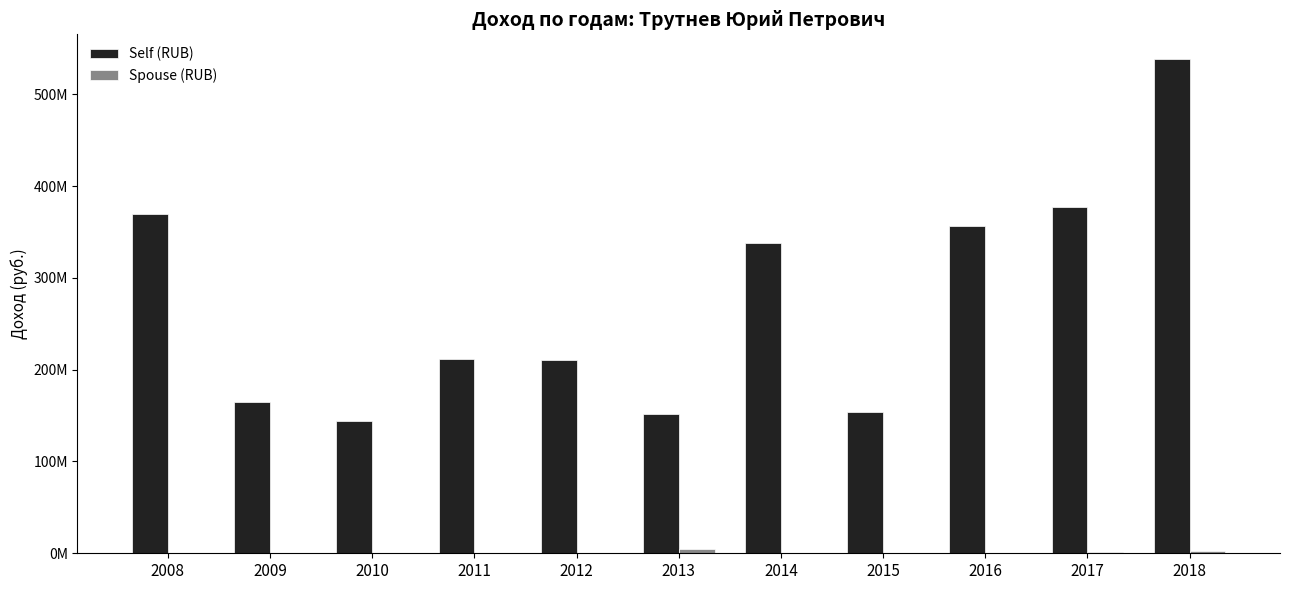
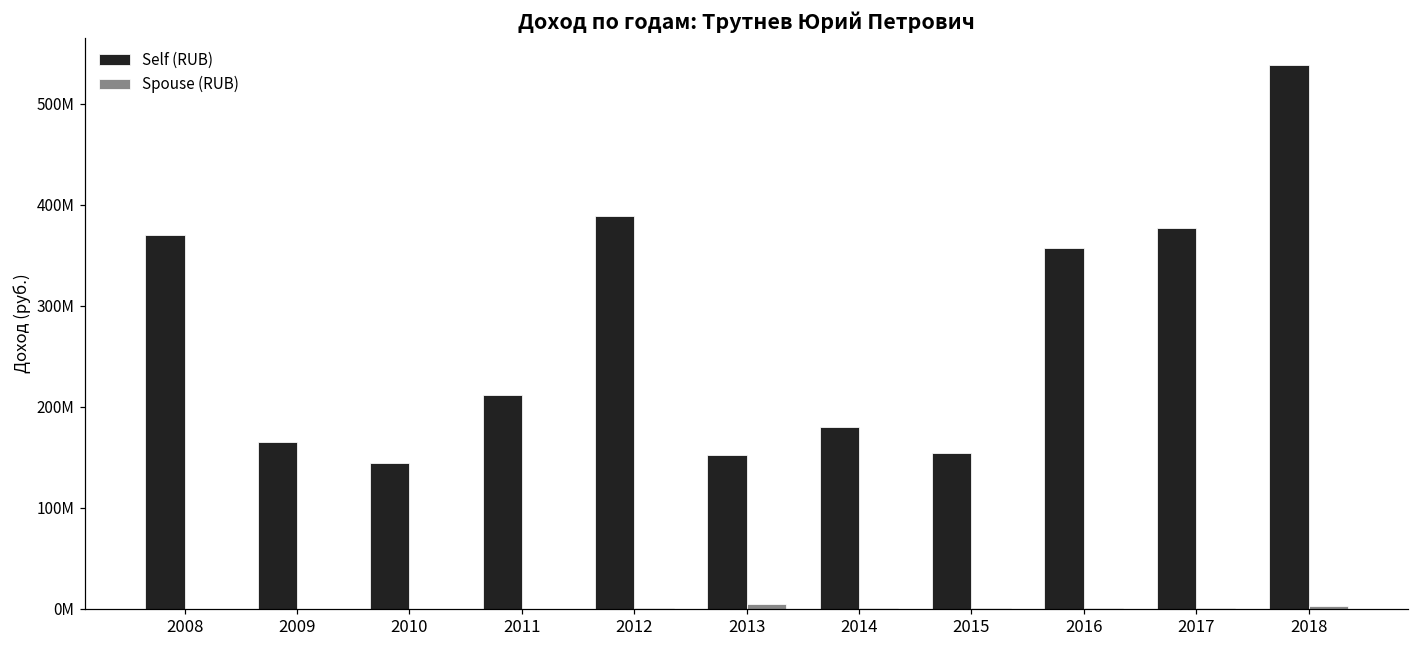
Self (RUB), 2012: 210000000 -> 390000000
Self (RUB), 2014: 340000000 -> 180000000
